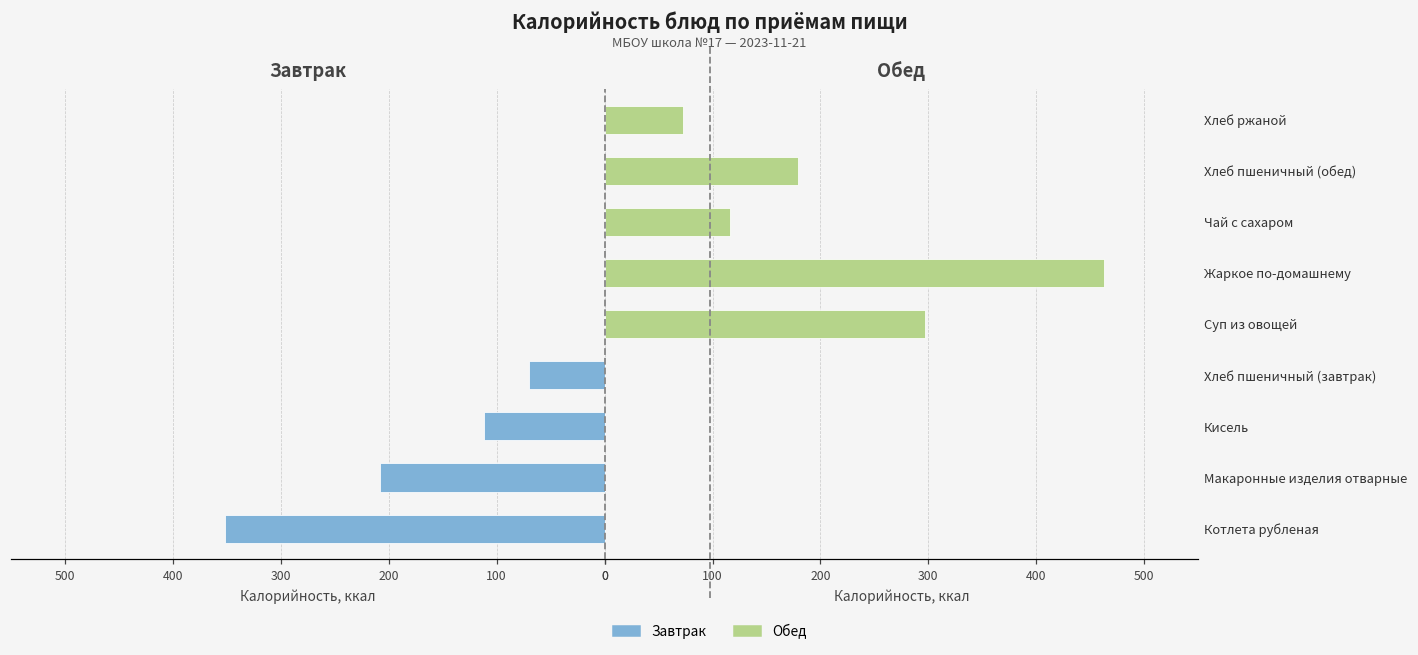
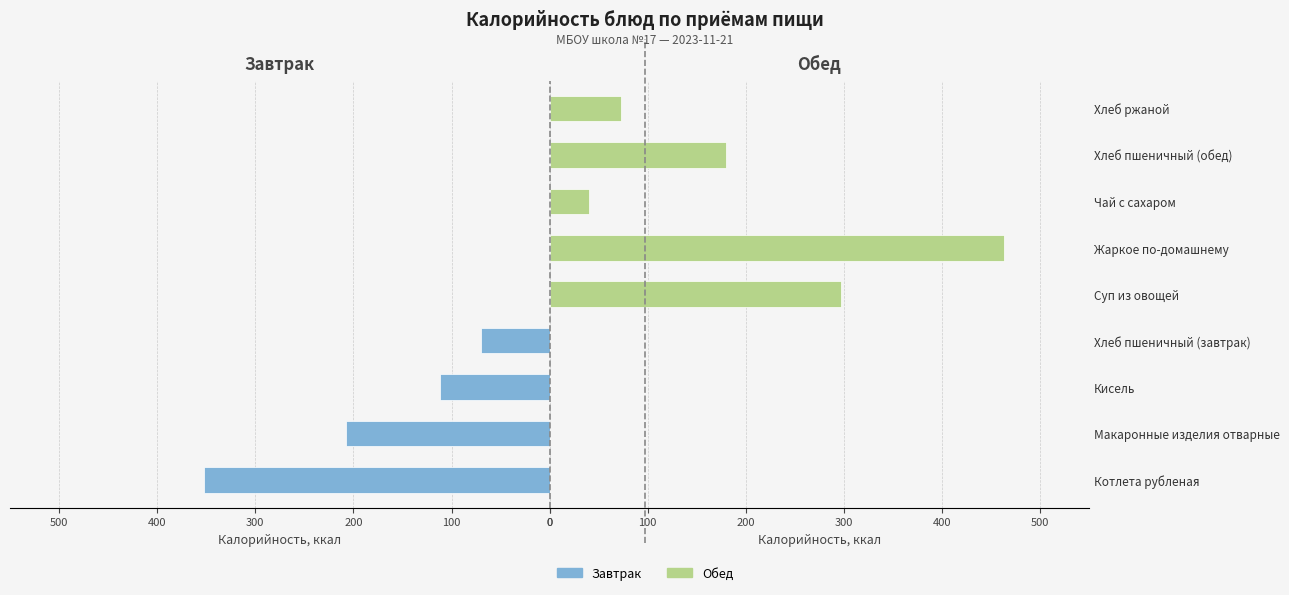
Обед, Чай с сахаром: 120 -> 40
